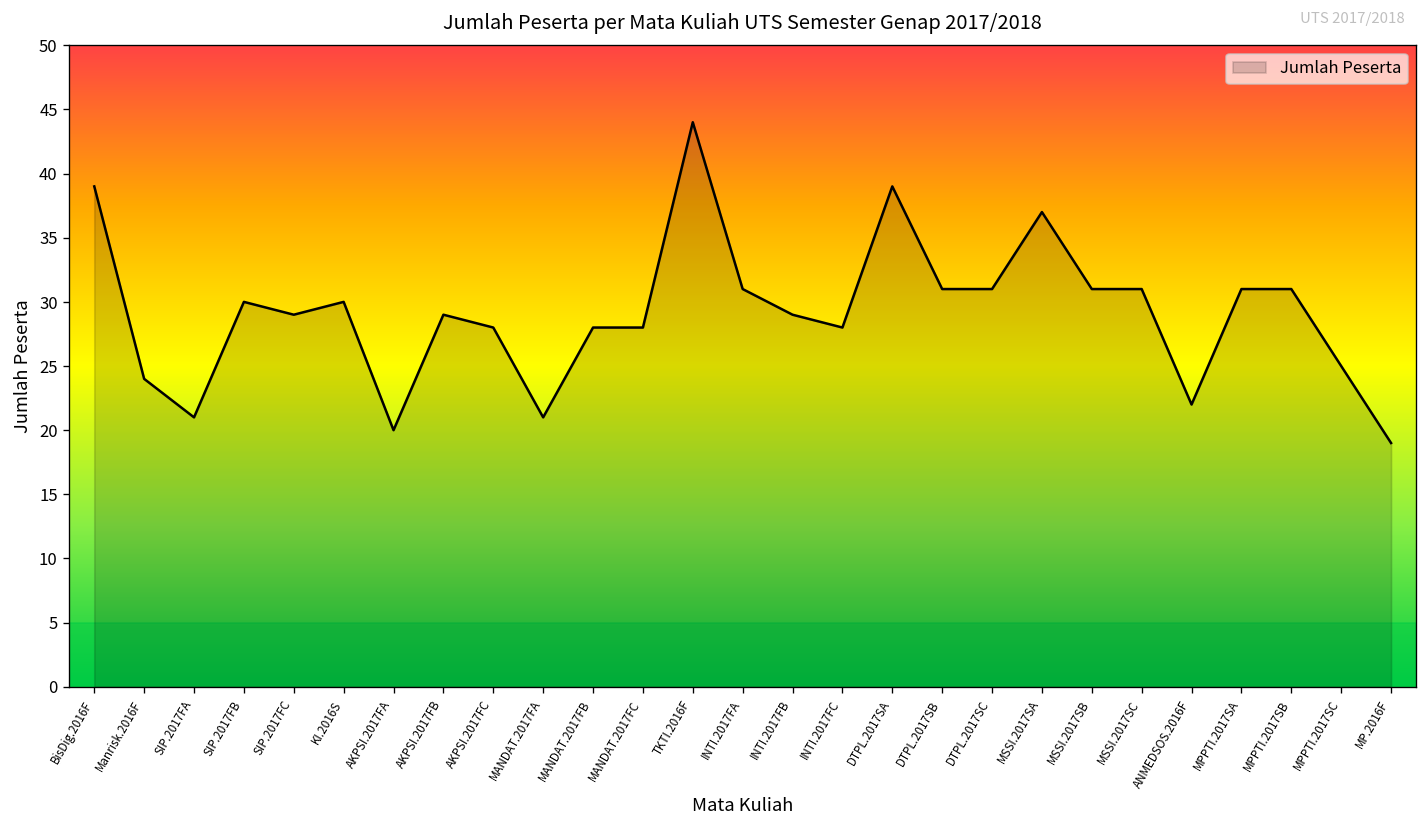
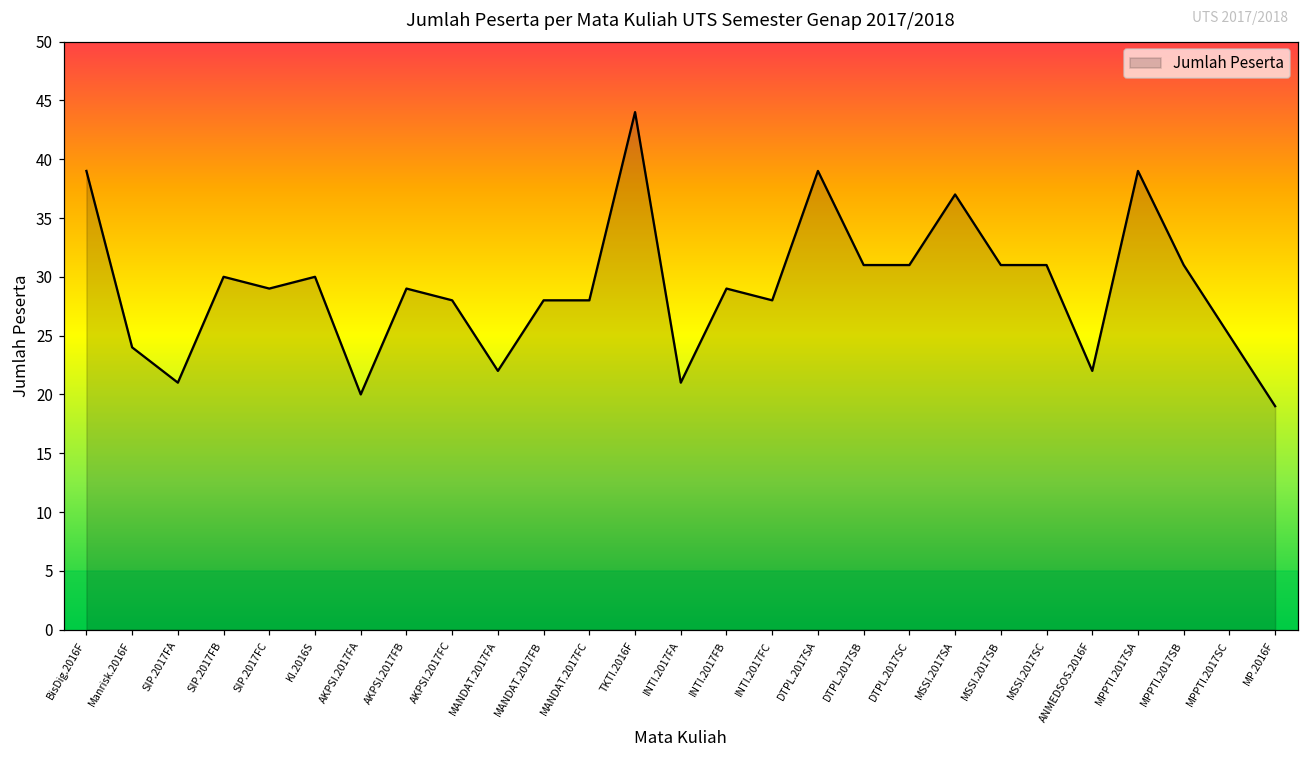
MANDAT.2017FA: 21 -> 22
INTI.2017FA: 31 -> 21
MPPTI.2017SA: 31 -> 39
